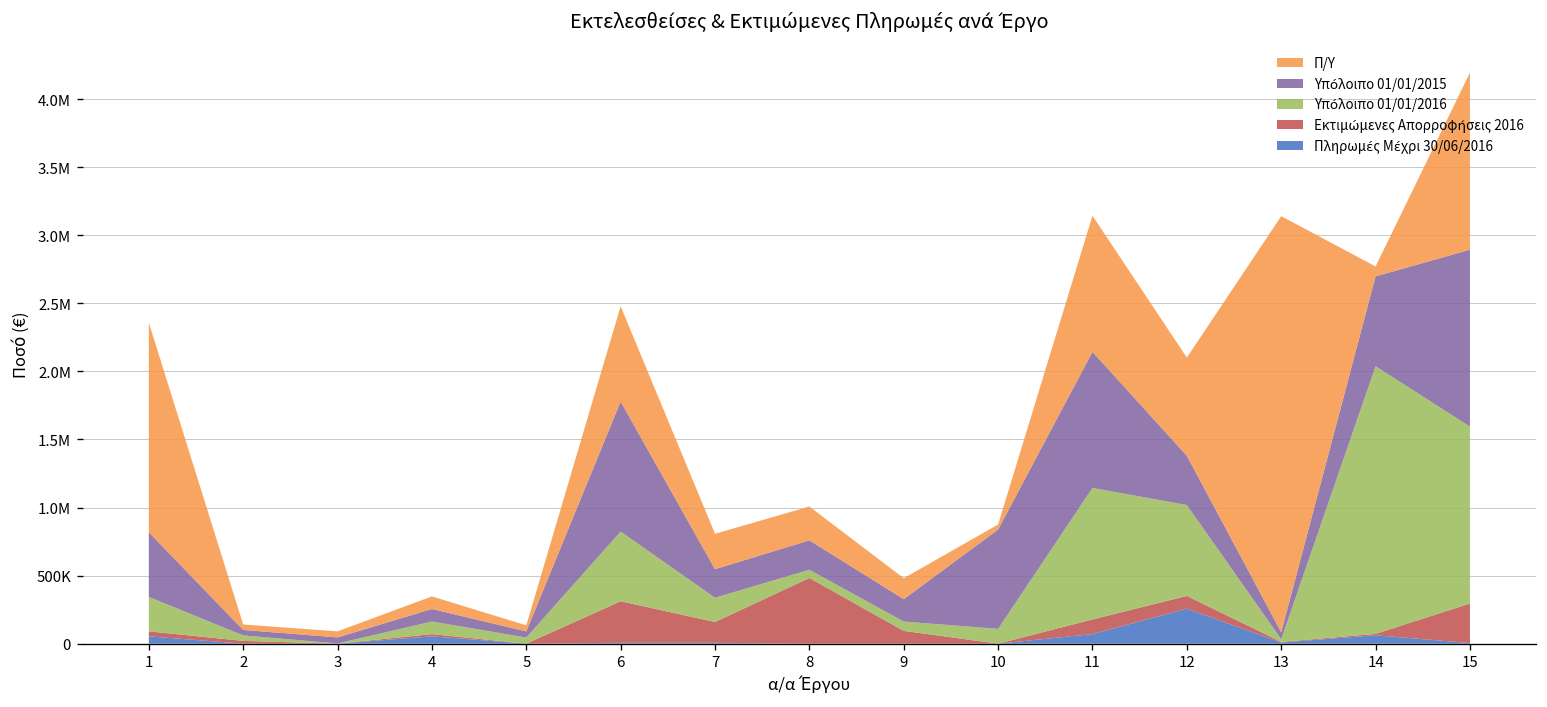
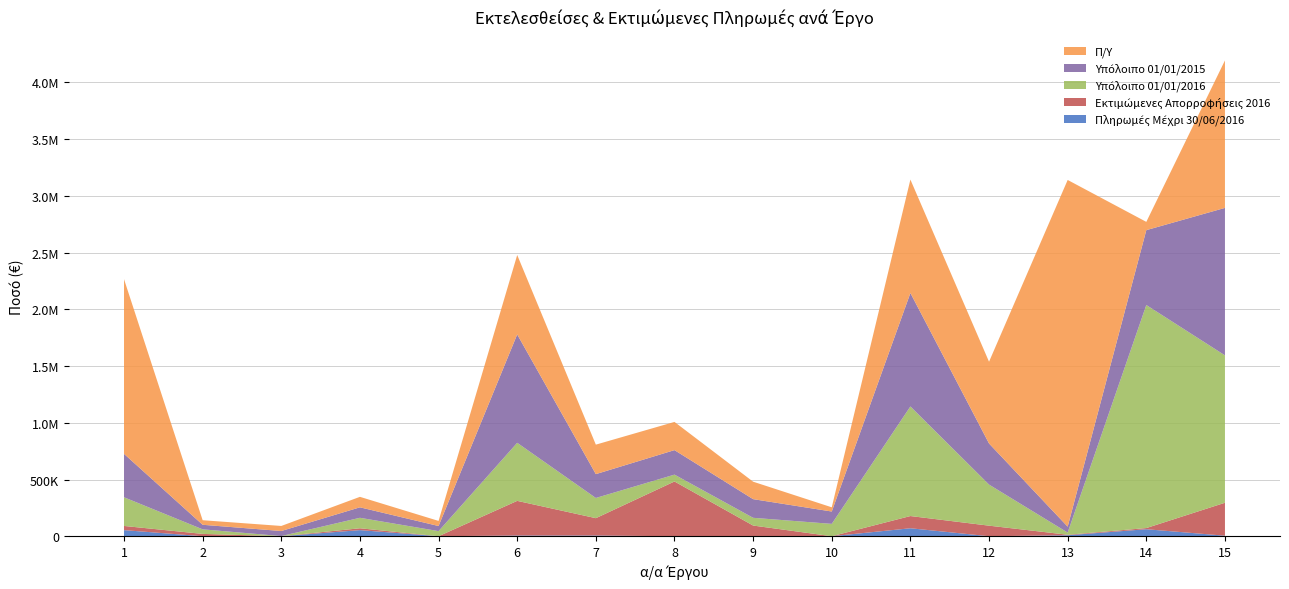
Υπόλοιπο 01/01/2015, 1: 480000 -> 380000
Υπόλοιπο 01/01/2015, 10: 730000 -> 110000
Πληρωμές Μέχρι 30/06/2016, 12: 260000 -> 0
Υπόλοιπο 01/01/2016, 12: 670000 -> 360000
